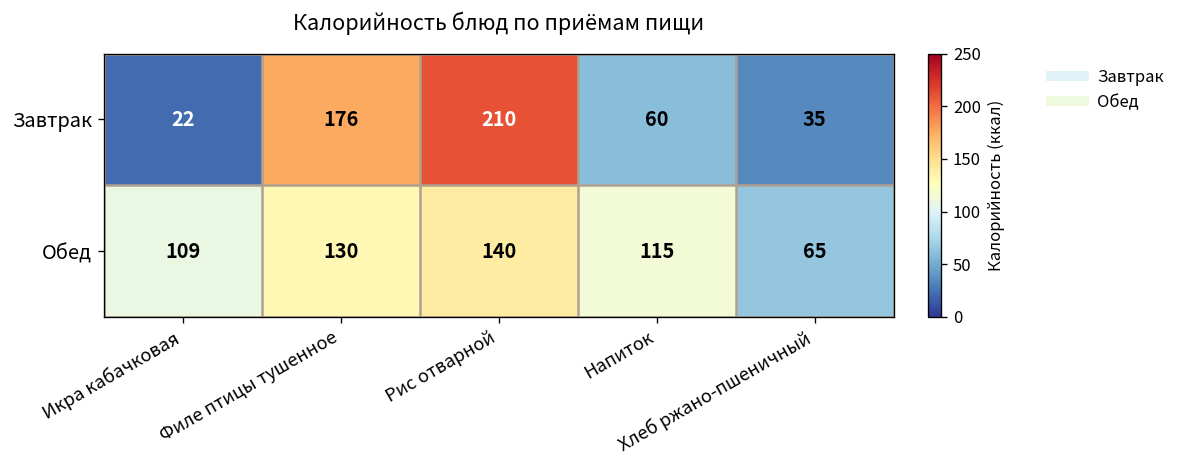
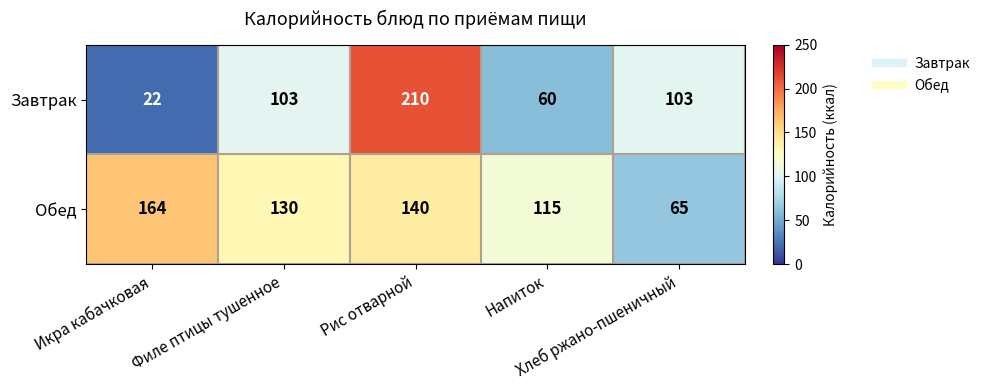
Завтрак, Филе птицы тушенное: 176 -> 103
Завтрак, Хлеб ржано-пшеничный: 35 -> 103
Обед, Икра кабачковая: 109 -> 164
